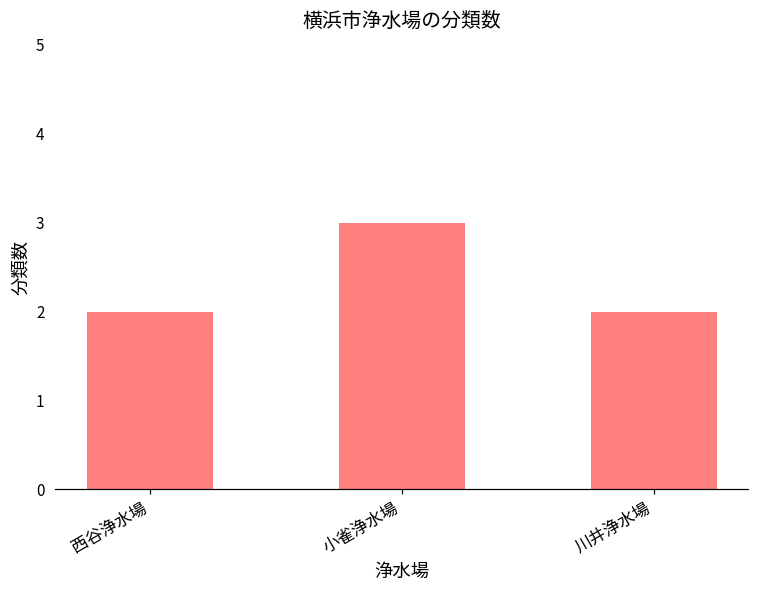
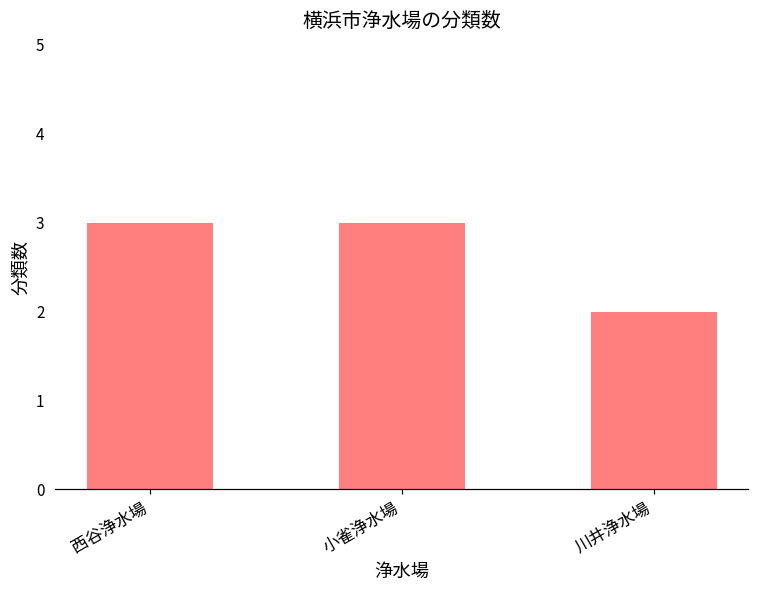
西谷浄水場: 2 -> 3
